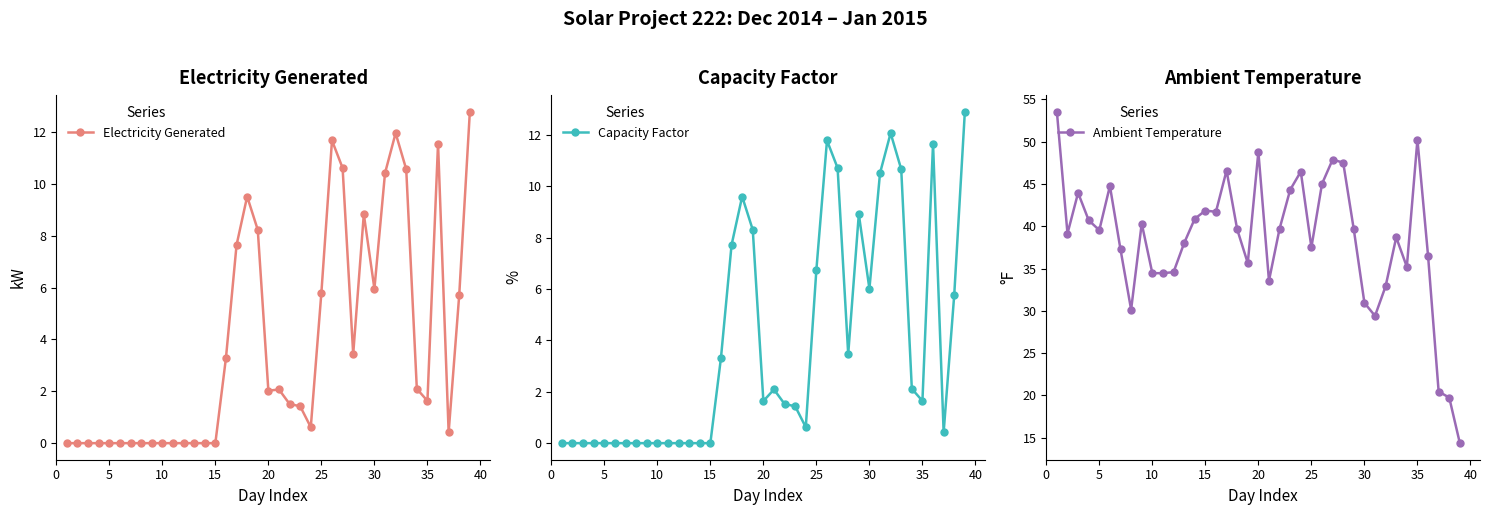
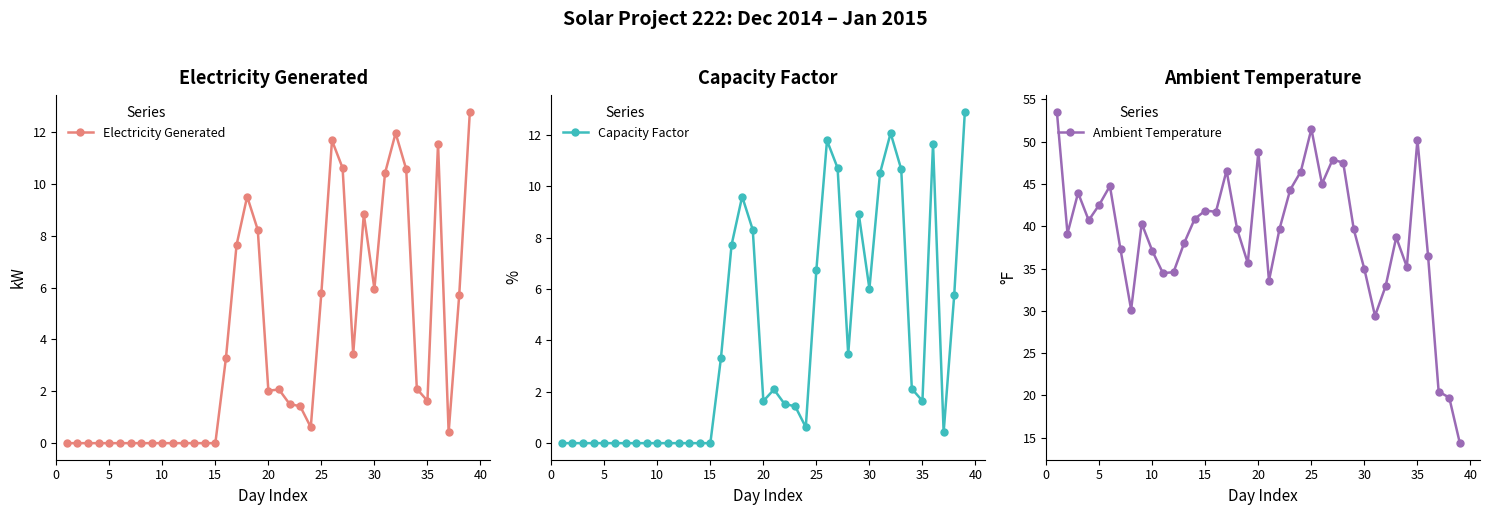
Ambient Temperature, 5: 40 -> 43
Ambient Temperature, 10: 34 -> 37
Ambient Temperature, 25: 38 -> 52
Ambient Temperature, 30: 31 -> 35
